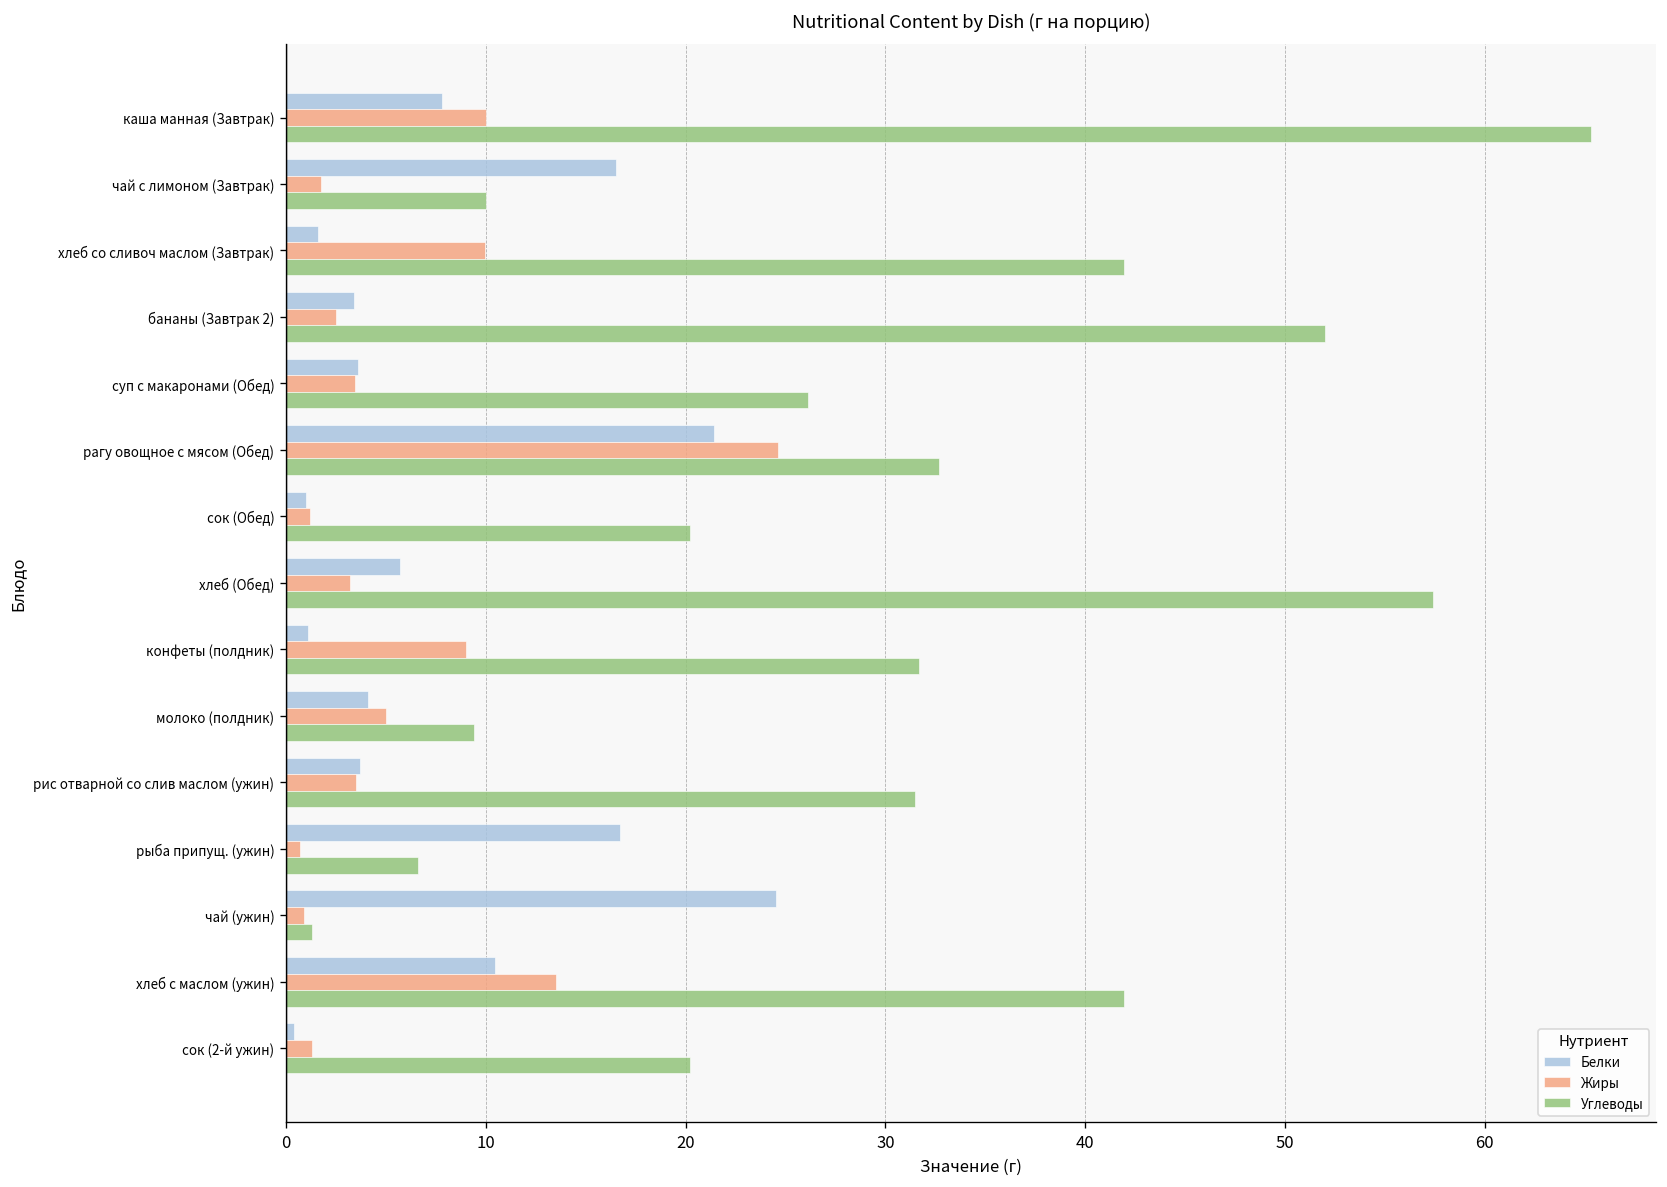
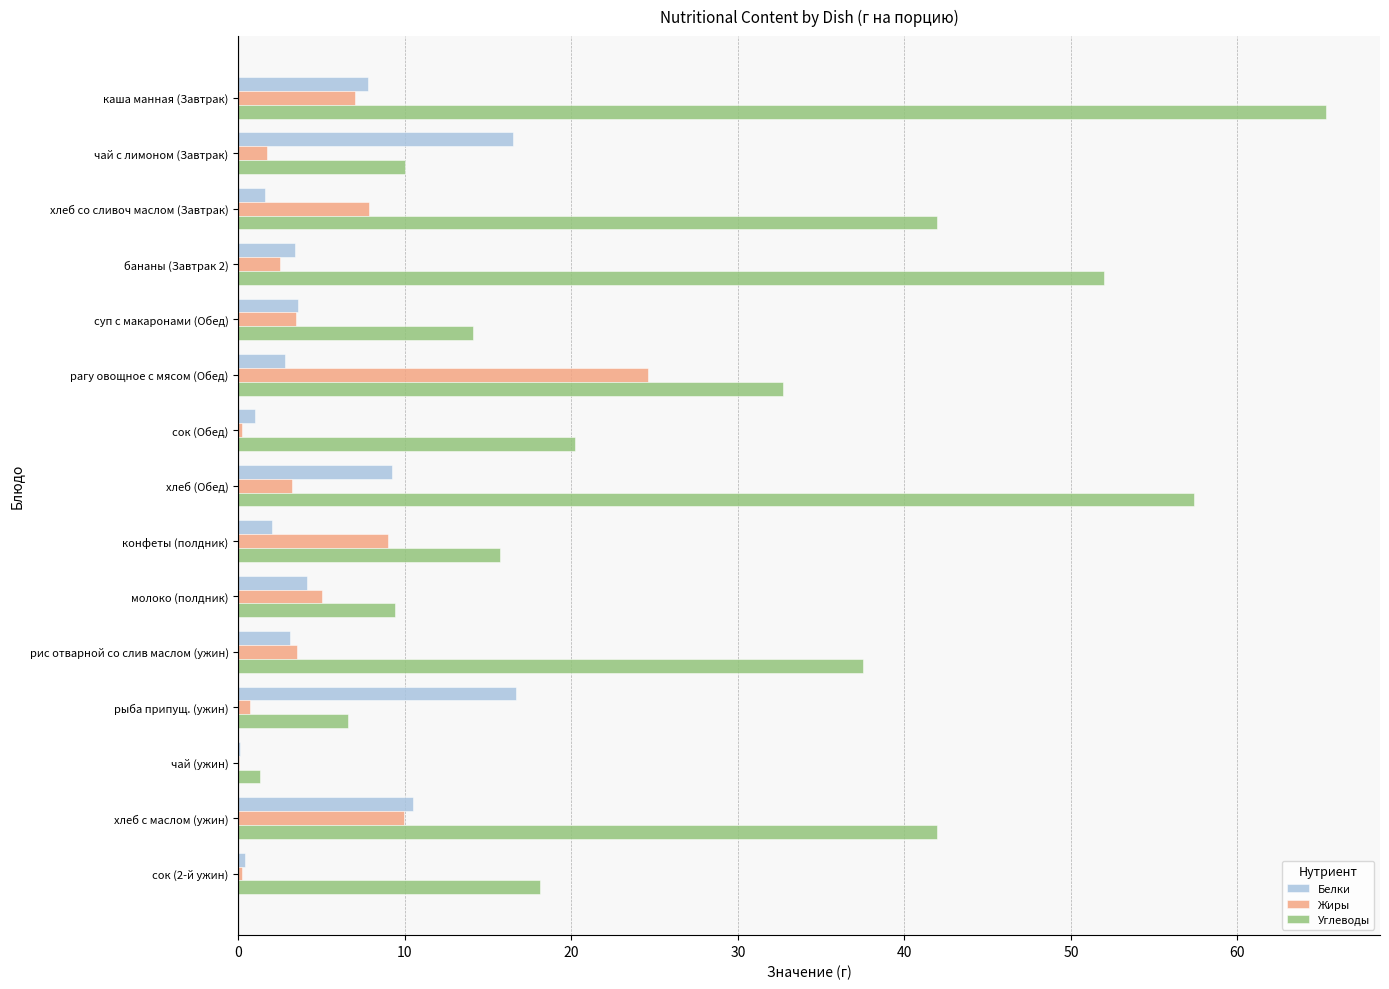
Жиры, каша манная (Завтрак): 10 -> 7
Жиры, хлеб со сливоч маслом (Завтрак): 9.9 -> 7.9
Углеводы, суп с макаронами (Обед): 26.1 -> 14.1
Белки, рагу овощное с мясом (Обед): 21.4 -> 2.8
Жиры, сок (Обед): 1.2 -> 0.2
Белки, хлеб (Обед): 5.7 -> 9.2
Белки, конфеты (полдник): 1.1 -> 2.0
Углеводы, конфеты (полдник): 31.7 -> 15.7
Белки, рис отварной со слив маслом (ужин): 3.7 -> 3.1
Углеводы, рис отварной со слив маслом (ужин): 31.5 -> 37.5
Белки, чай (ужин): 24.5 -> 0.1
Жиры, чай (ужин): 0.9 -> 0.0
Жиры, хлеб с маслом (ужин): 13.5 -> 9.9
Жиры, сок (2-й ужин): 1.3 -> 0.2
Углеводы, сок (2-й ужин): 20.2 -> 18.1
